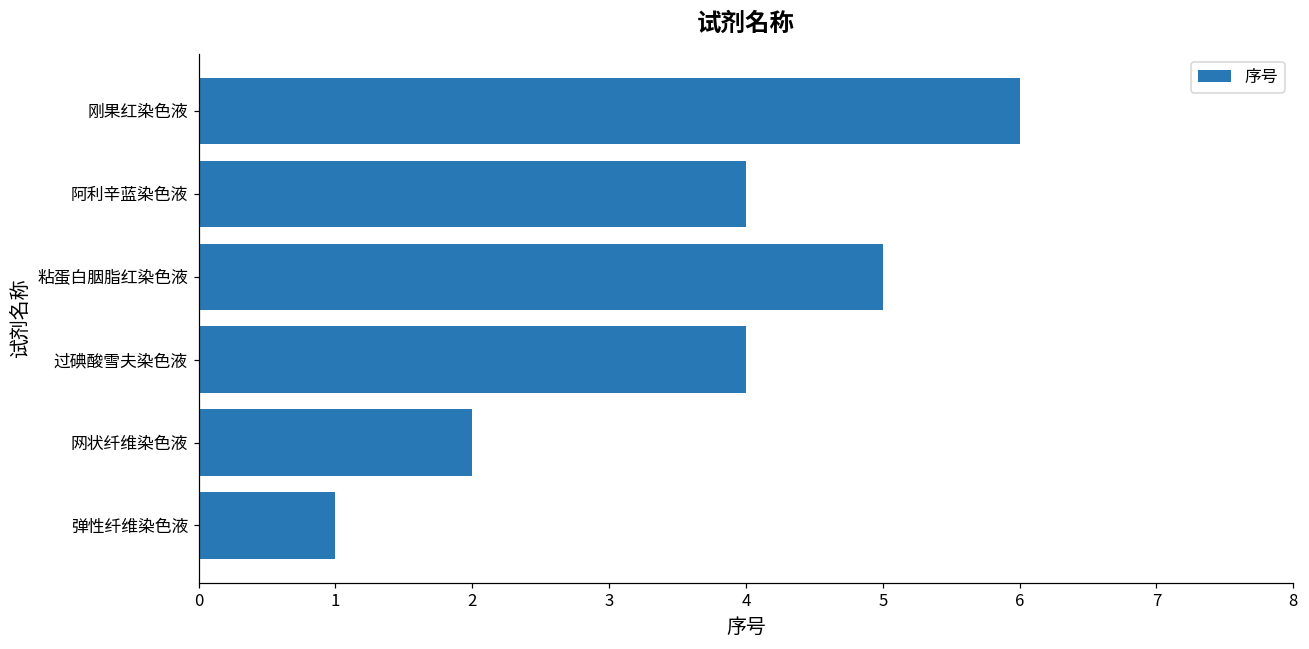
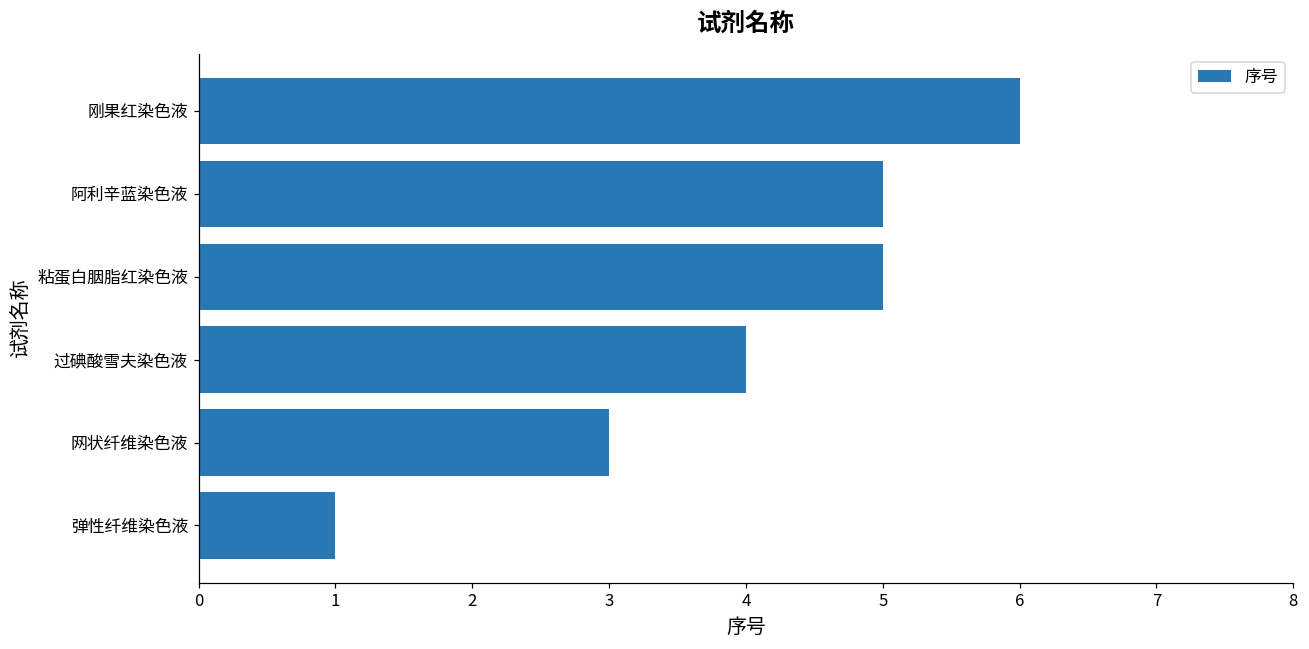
阿利辛蓝染色液: 4 -> 5
网状纤维染色液: 2 -> 3
